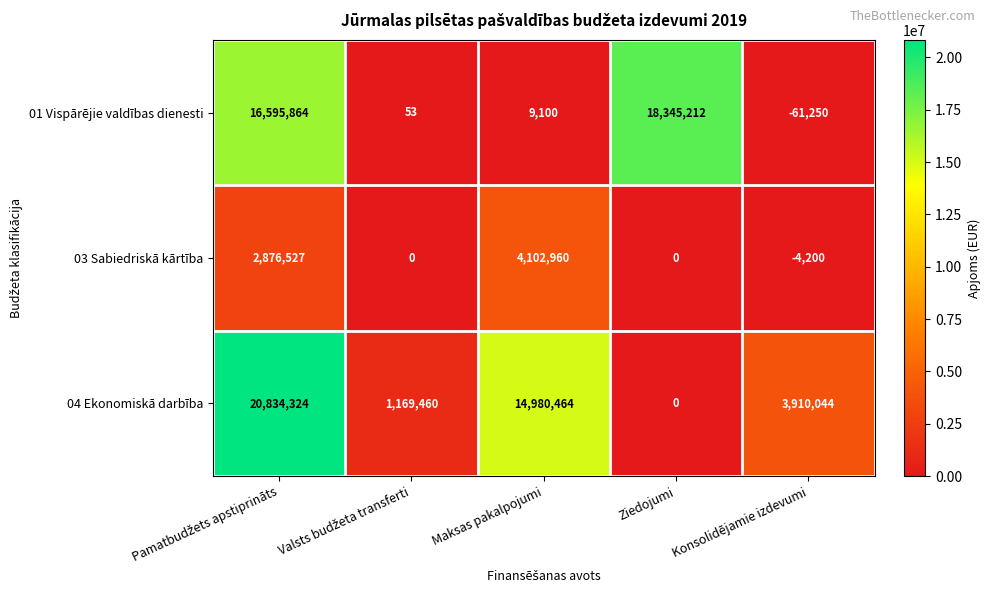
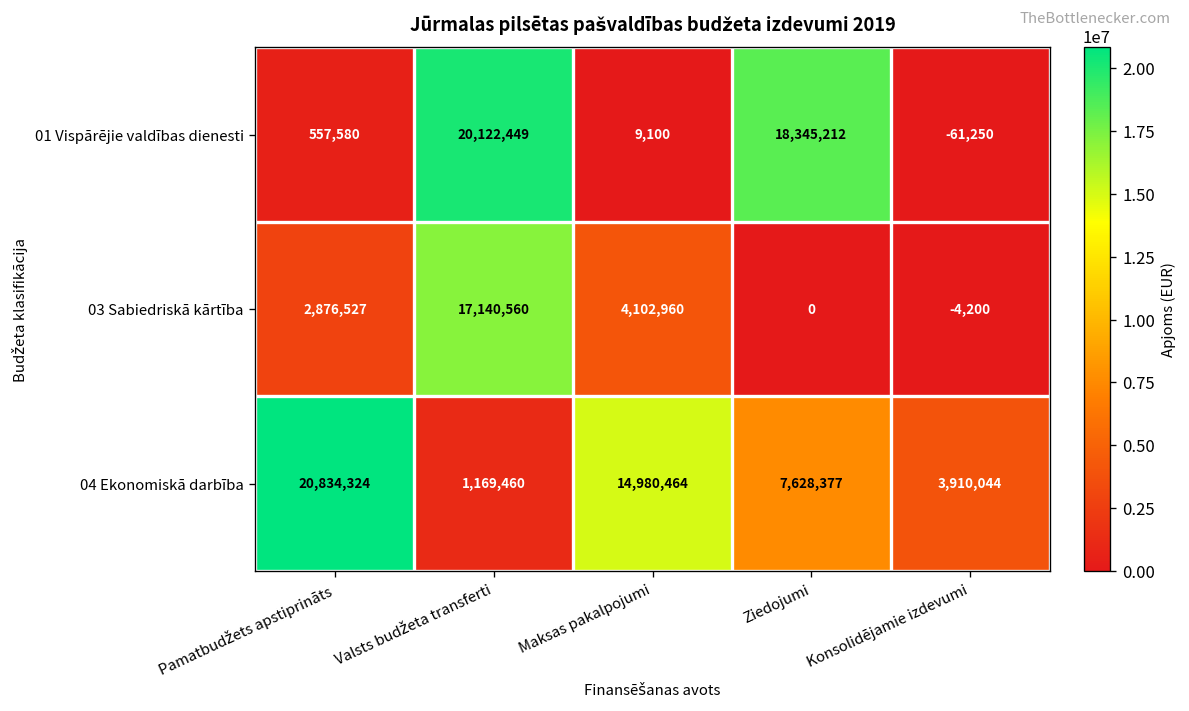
01 Vispārējie valdības dienesti, Pamatbudžets apstiprināts: 16,595,864 -> 557,580
01 Vispārējie valdības dienesti, Valsts budžeta transferti: 53 -> 20,122,449
03 Sabiedriskā kārtība, Valsts budžeta transferti: 0 -> 17,140,560
04 Ekonomiskā darbība, Ziedojumi: 0 -> 7,628,377
